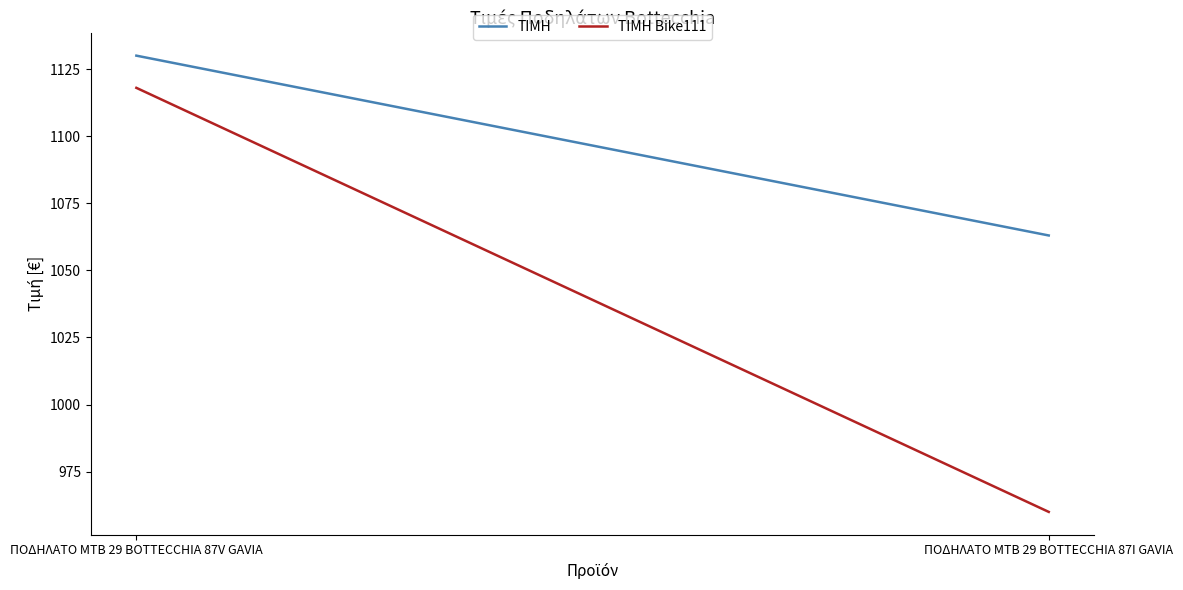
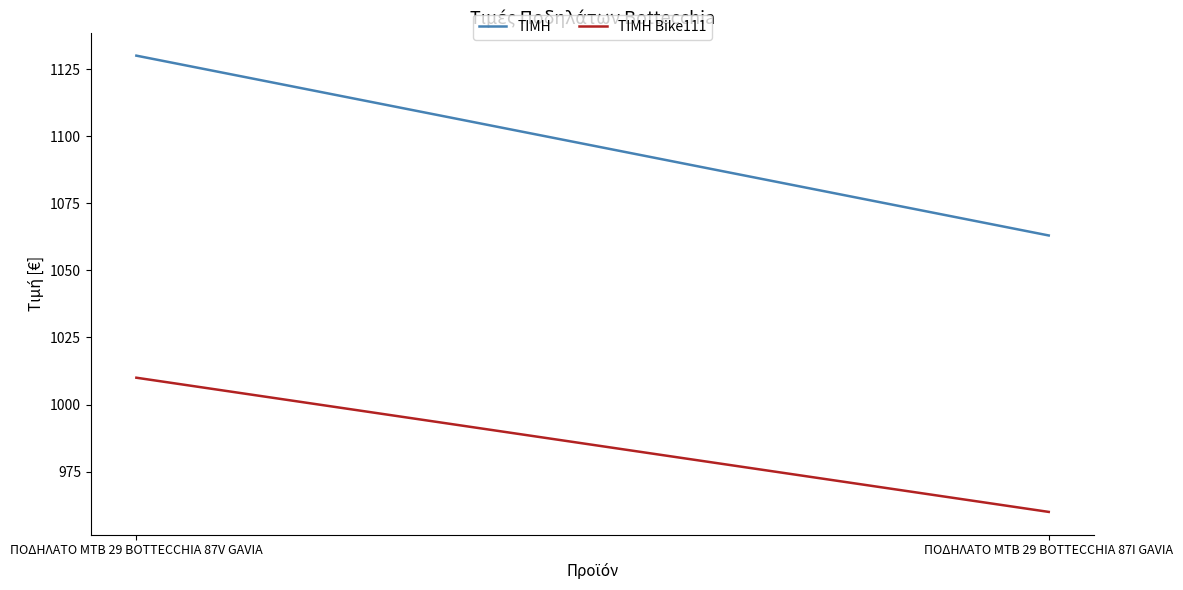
ΤΙΜΗ Bike111, ΠΟΔΗΛΑΤΟ MTB 29 BOTTECCHIA 87V GAVIA: 1118 -> 1010
